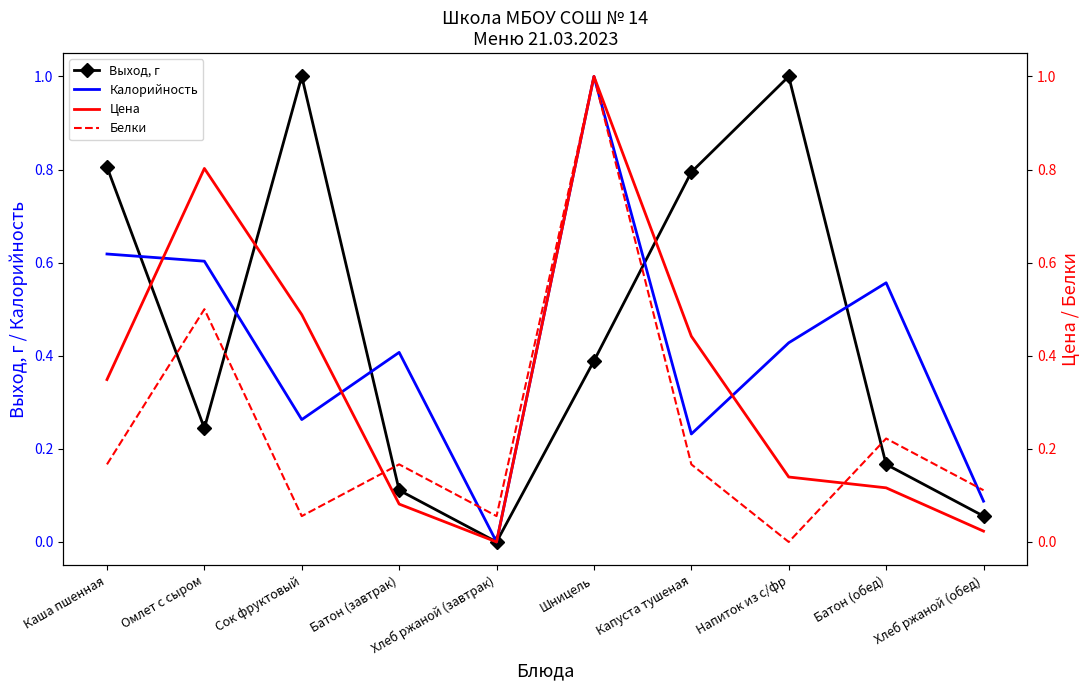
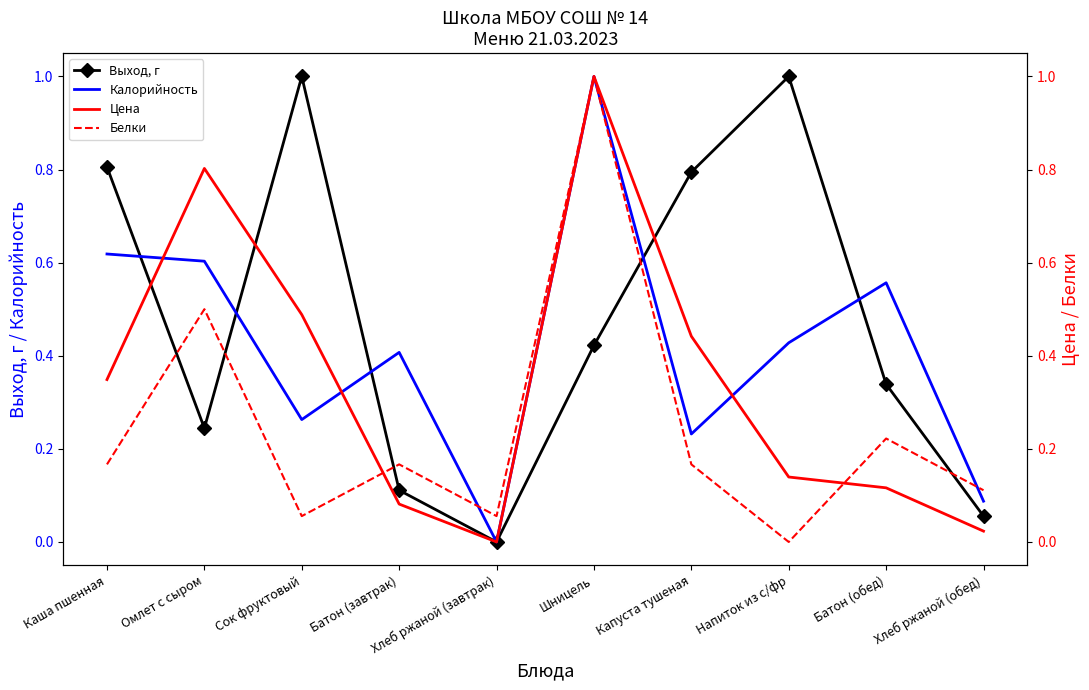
Выход, г, Шницель: 0.39 -> 0.42
Выход, г, Батон (обед): 0.17 -> 0.34
